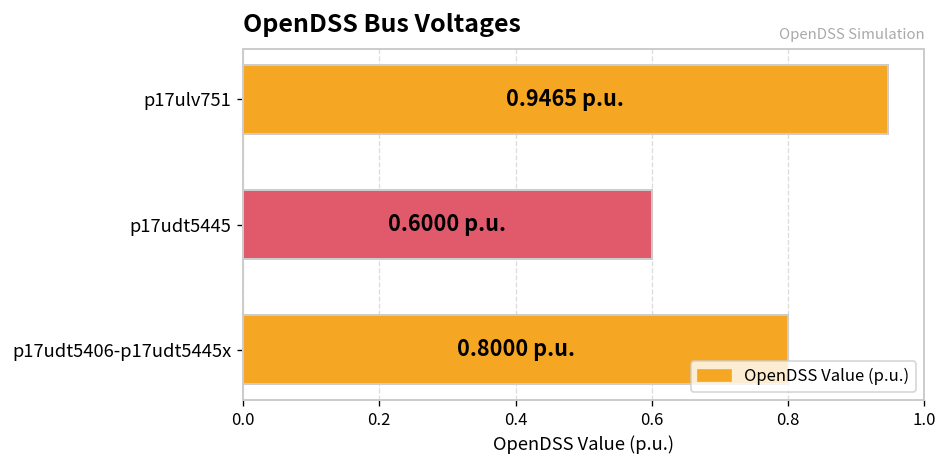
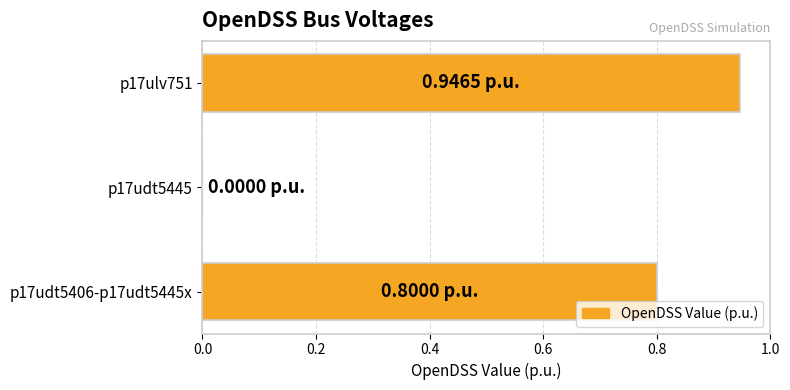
p17udt5445: 0.6000 -> 0.0000
